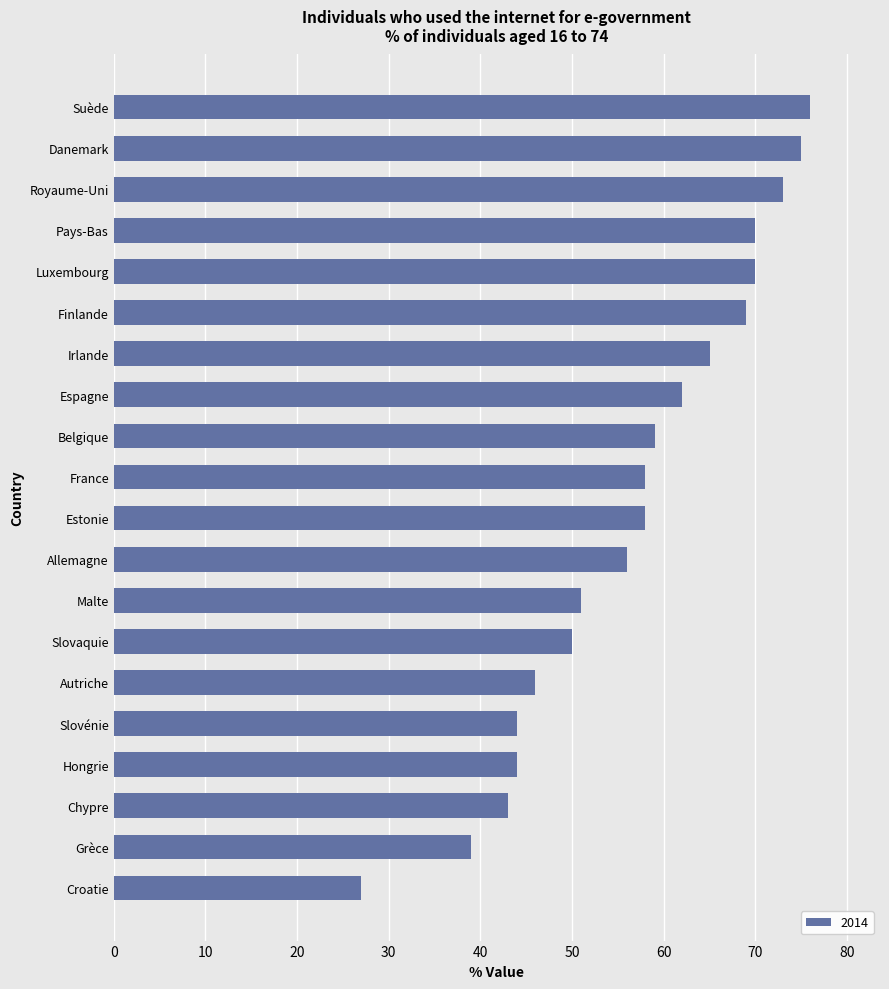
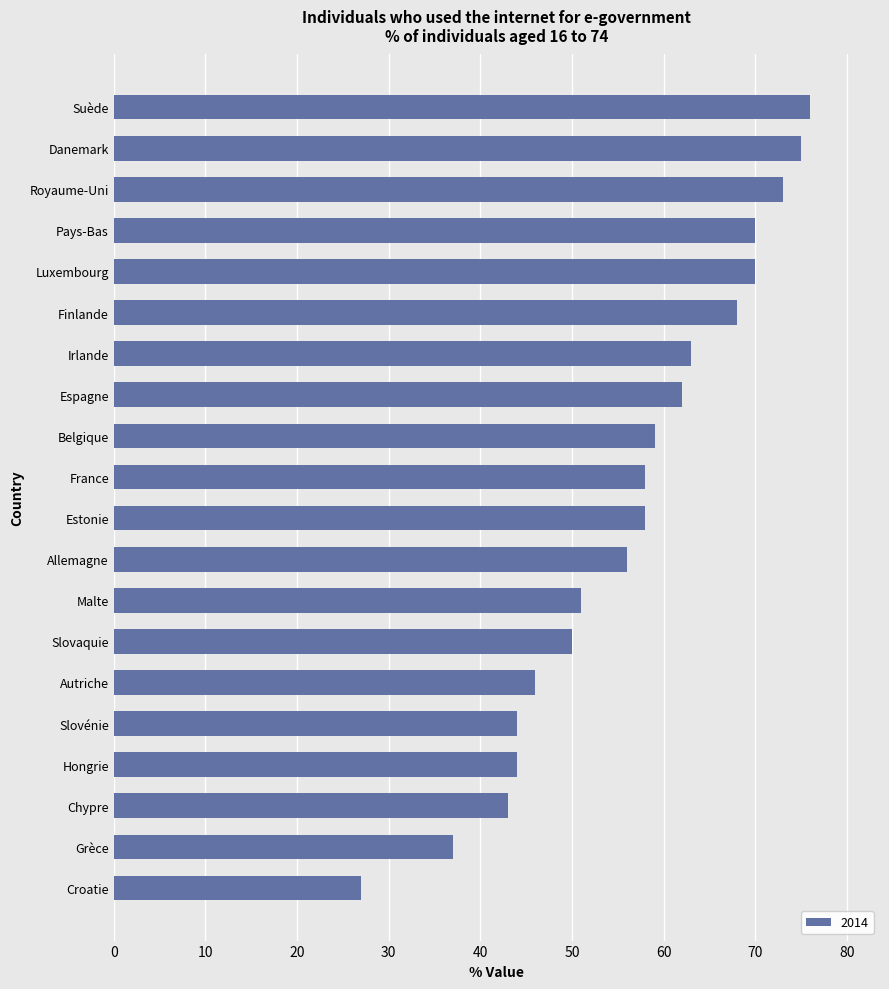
Finlande: 69 -> 68
Irlande: 65 -> 63
Grèce: 39 -> 37
